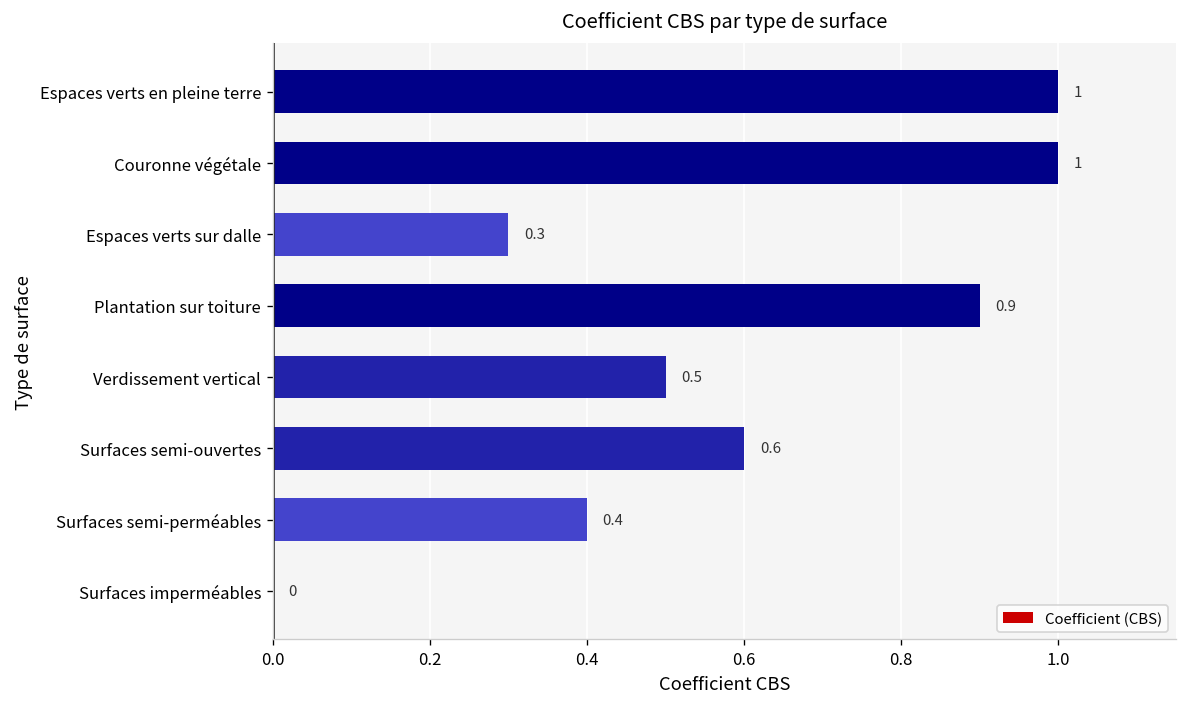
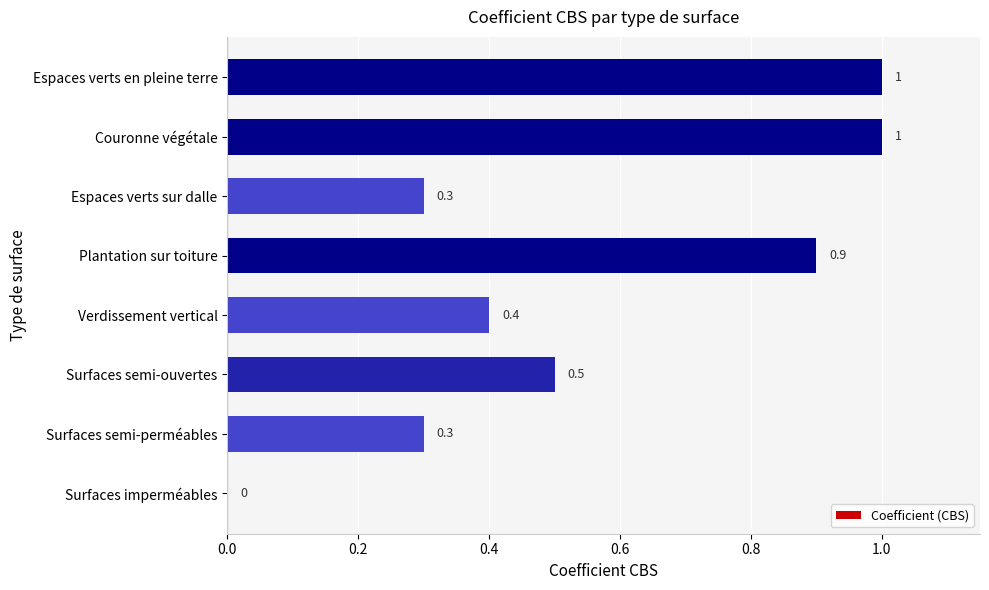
Verdissement vertical: 0.5 -> 0.4
Surfaces semi-ouvertes: 0.6 -> 0.5
Surfaces semi-perméables: 0.4 -> 0.3
